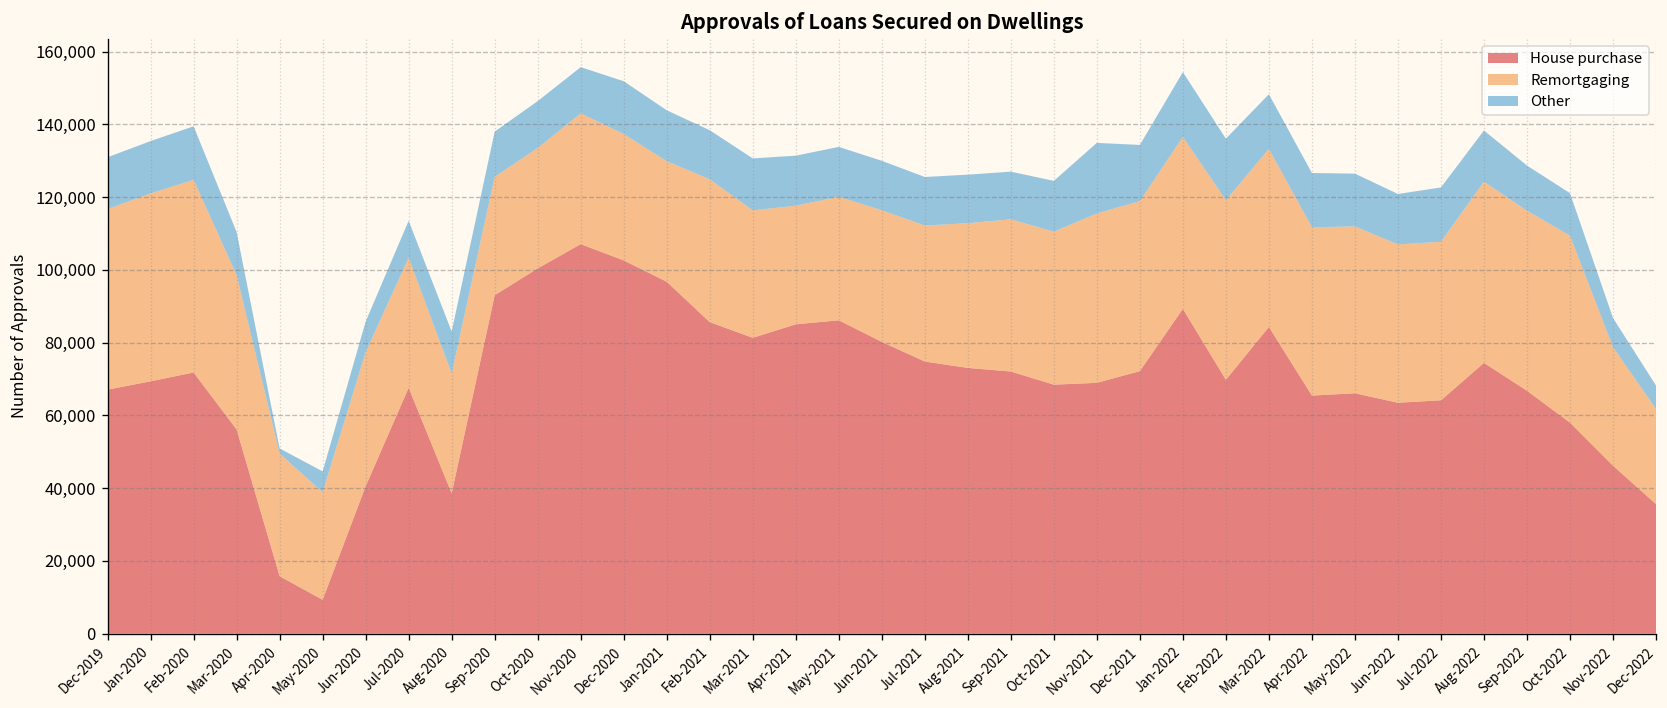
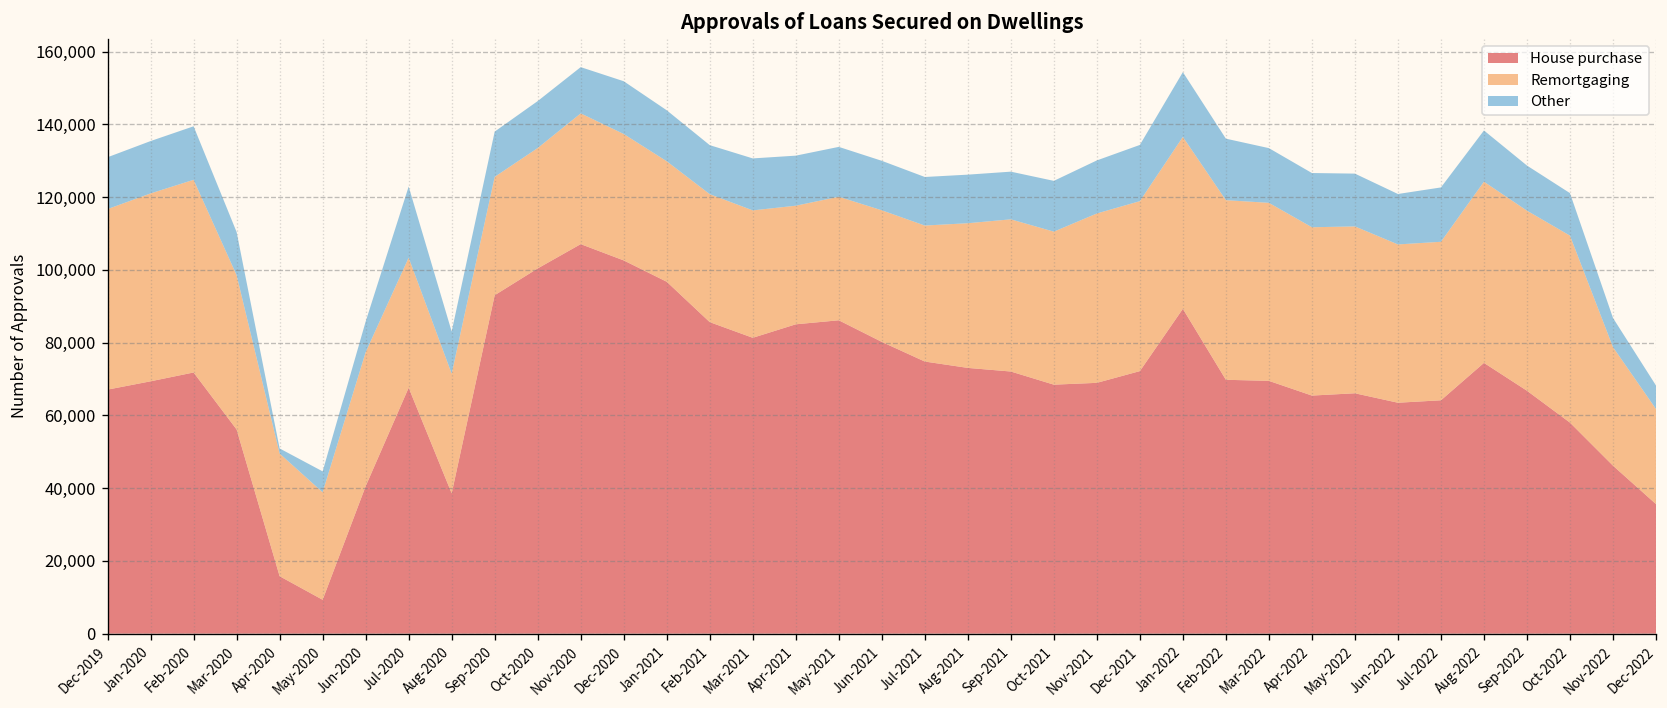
Other, Jul-2020: 10,000 -> 20,000
Remortgaging, Feb-2021: 39,000 -> 35,000
Other, Nov-2021: 19,000 -> 15,000
House purchase, Mar-2022: 84,000 -> 70,000
